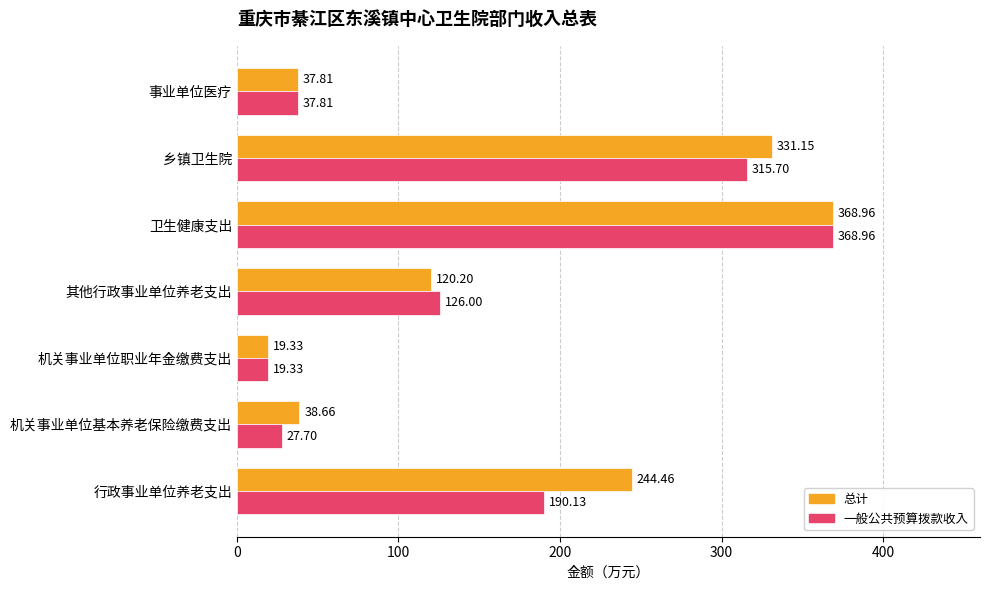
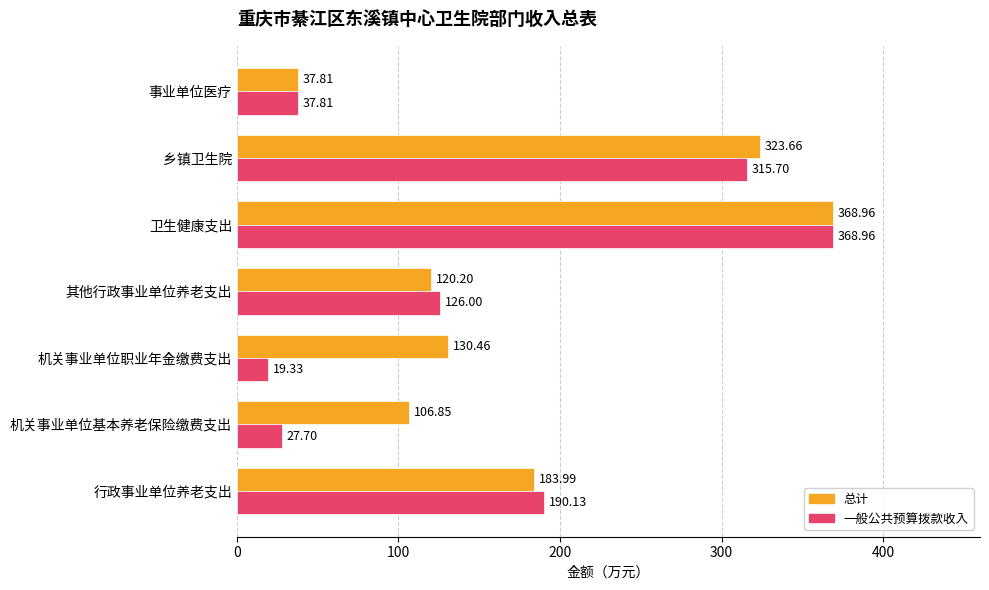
总计, 乡镇卫生院: 331.15 -> 323.66
总计, 机关事业单位职业年金缴费支出: 19.33 -> 130.46
总计, 机关事业单位基本养老保险缴费支出: 38.66 -> 106.85
总计, 行政事业单位养老支出: 244.46 -> 183.99
